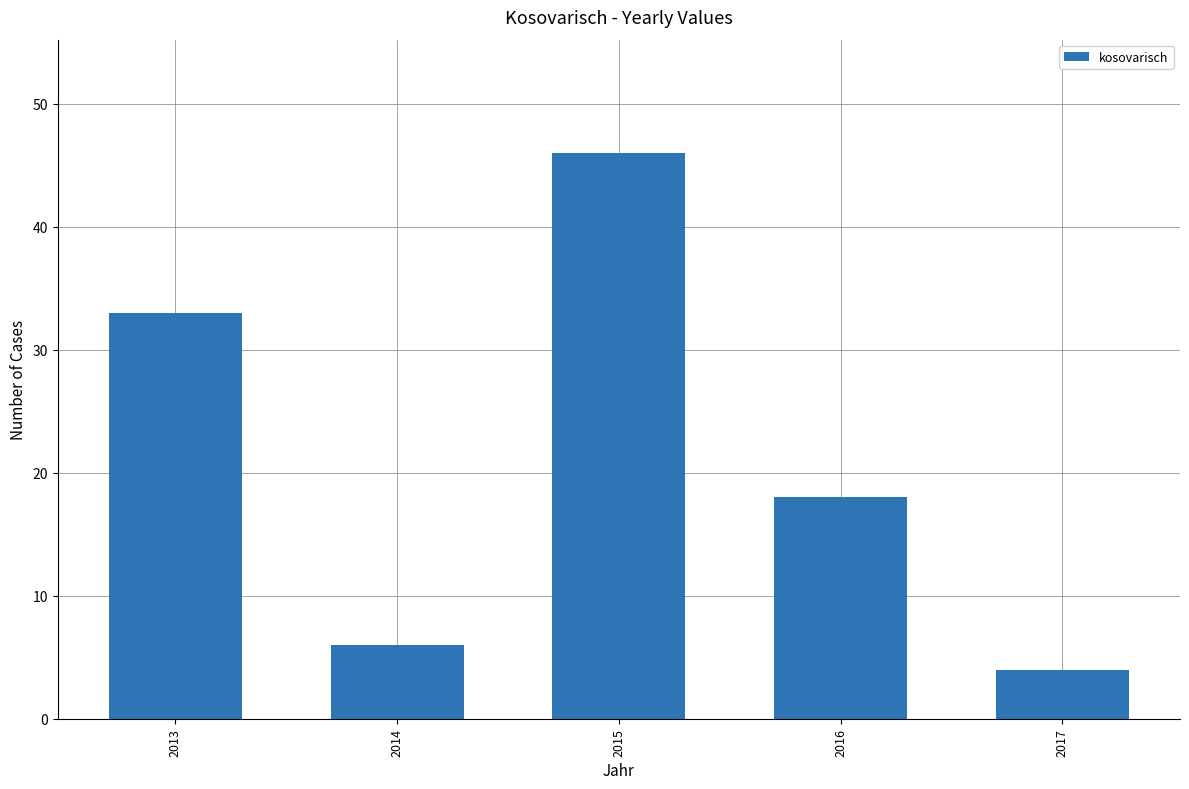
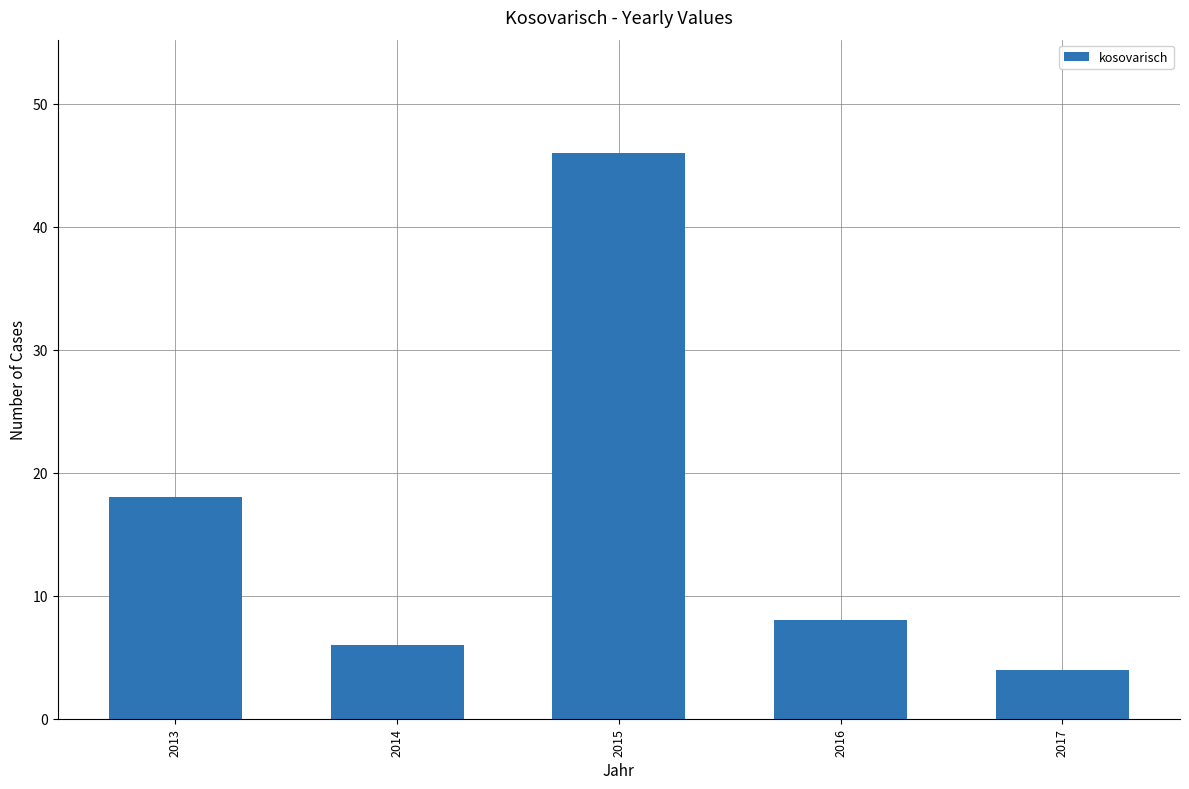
2013: 33 -> 18
2016: 18 -> 8
